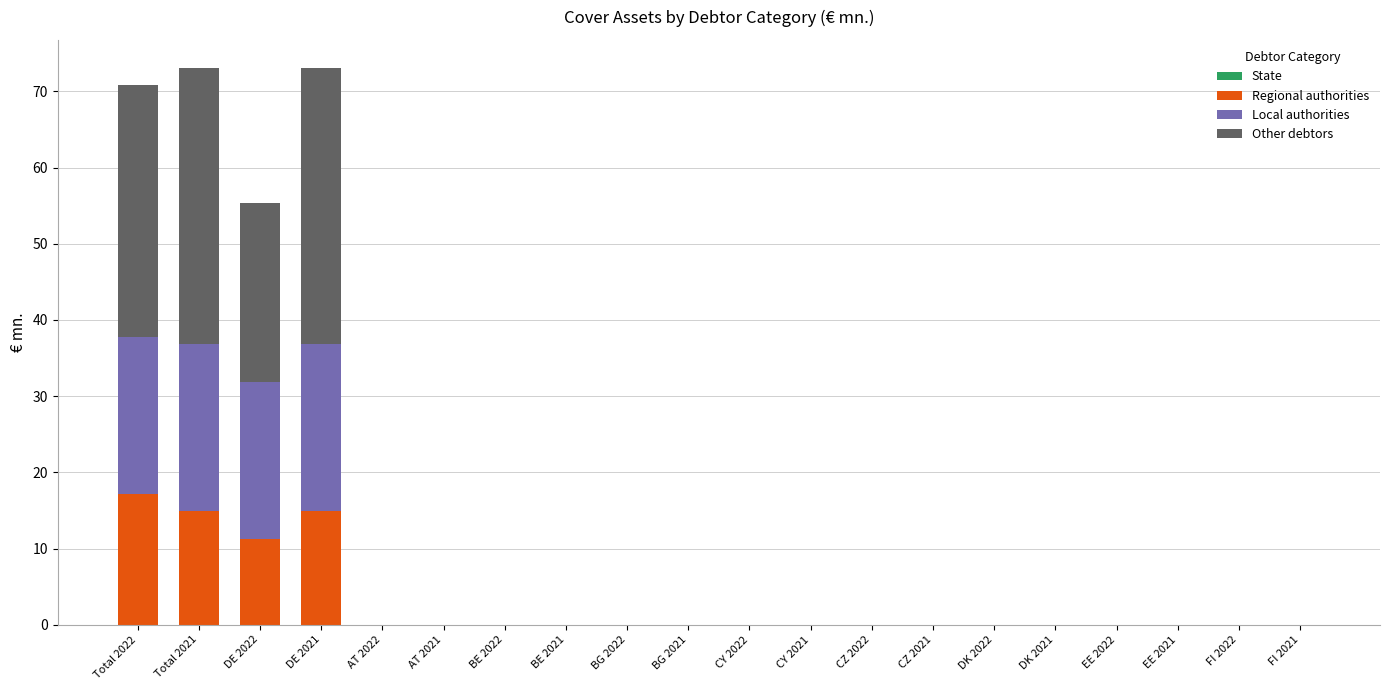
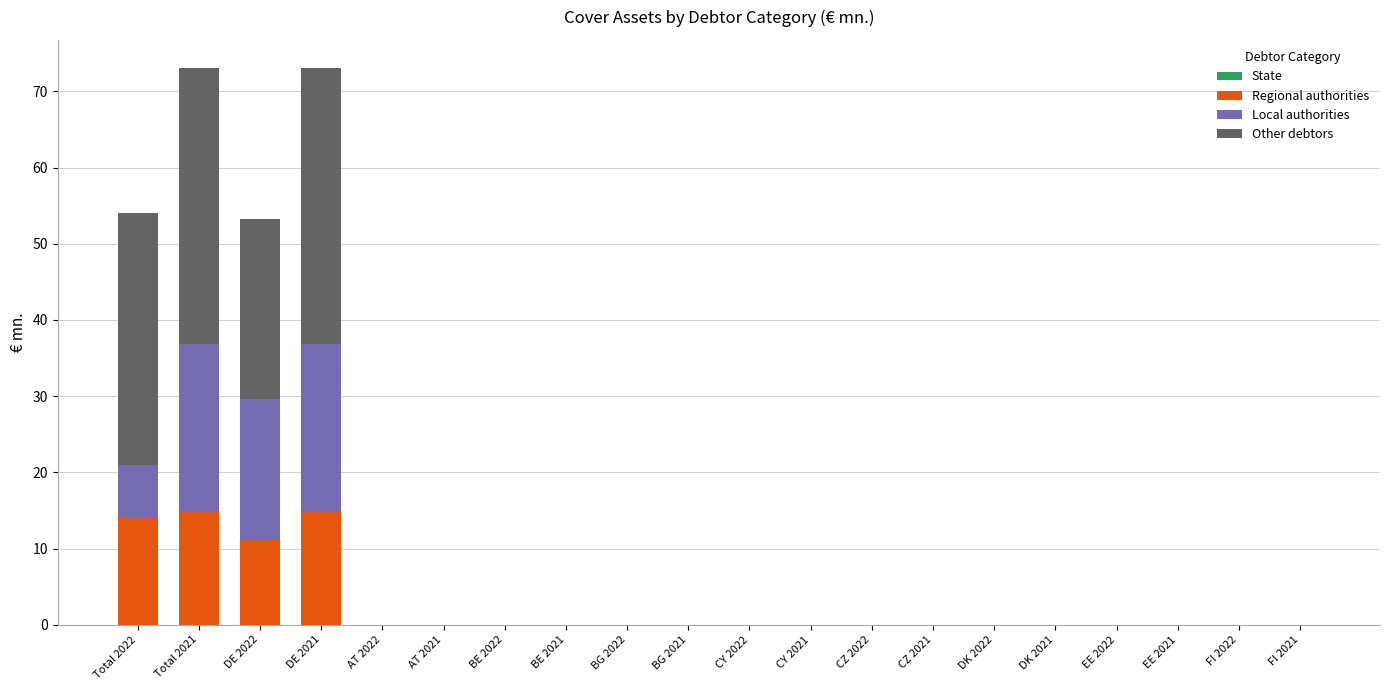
Regional authorities, Total 2022: 17 -> 14
Local authorities, Total 2022: 21 -> 7
Local authorities, DE 2022: 21 -> 18
